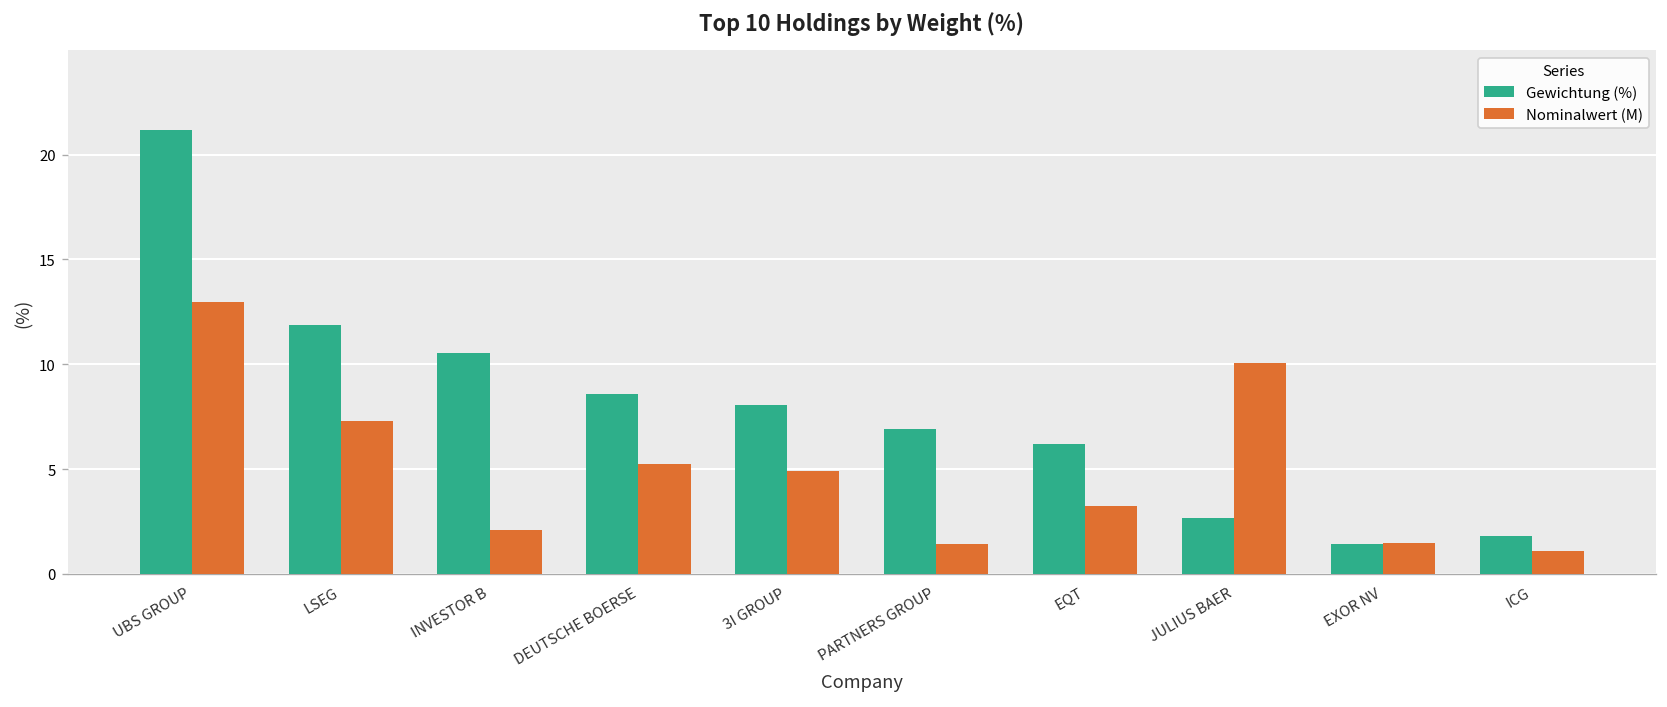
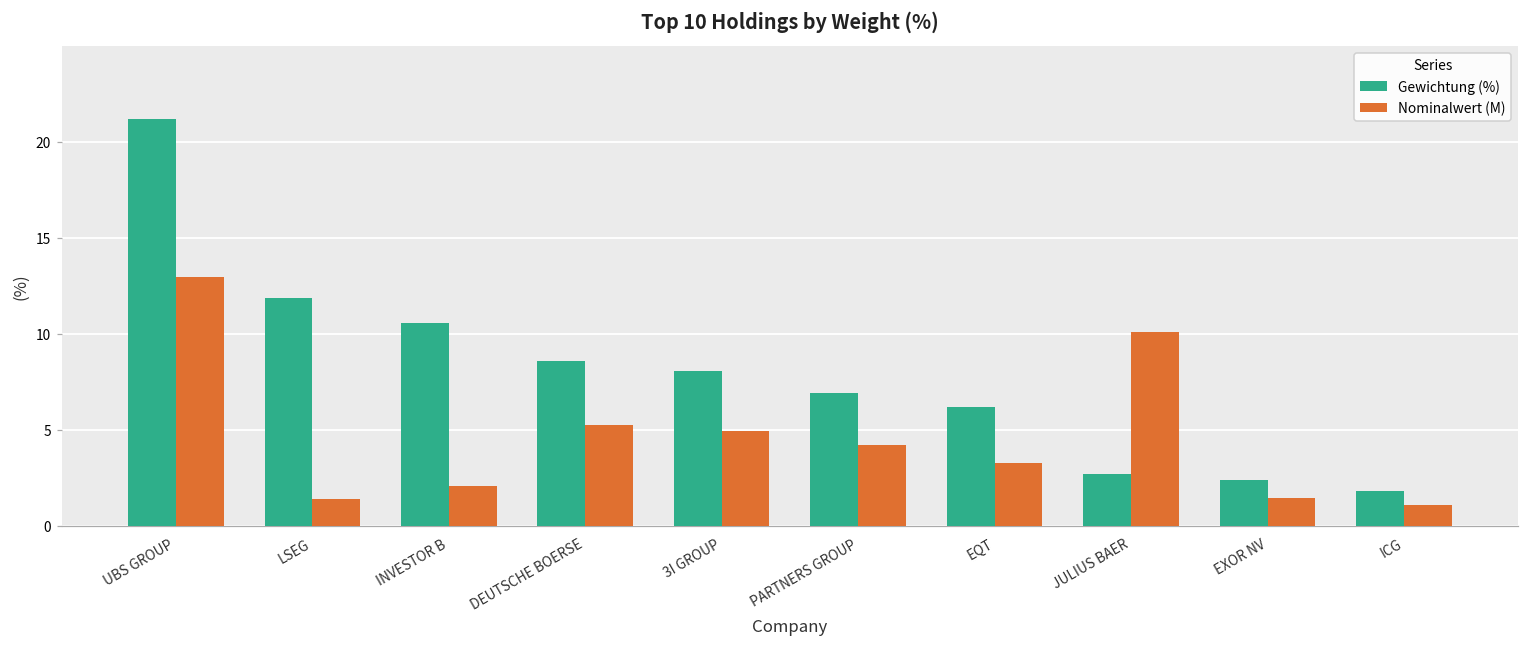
Nominalwert (M), LSEG: 7.3 -> 1.4
Nominalwert (M), PARTNERS GROUP: 1.4 -> 4.2
Gewichtung (%), EXOR NV: 1.5 -> 2.4
